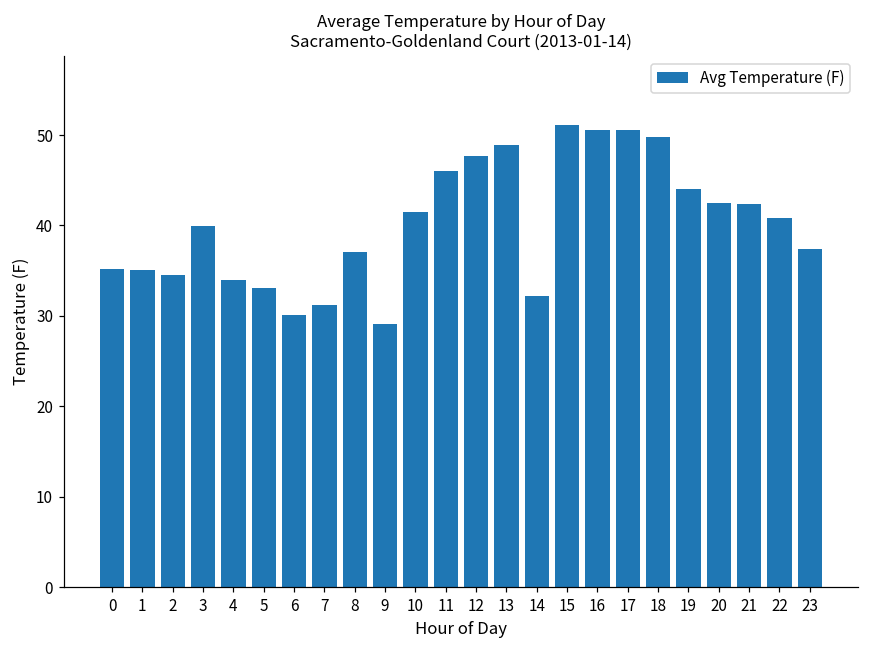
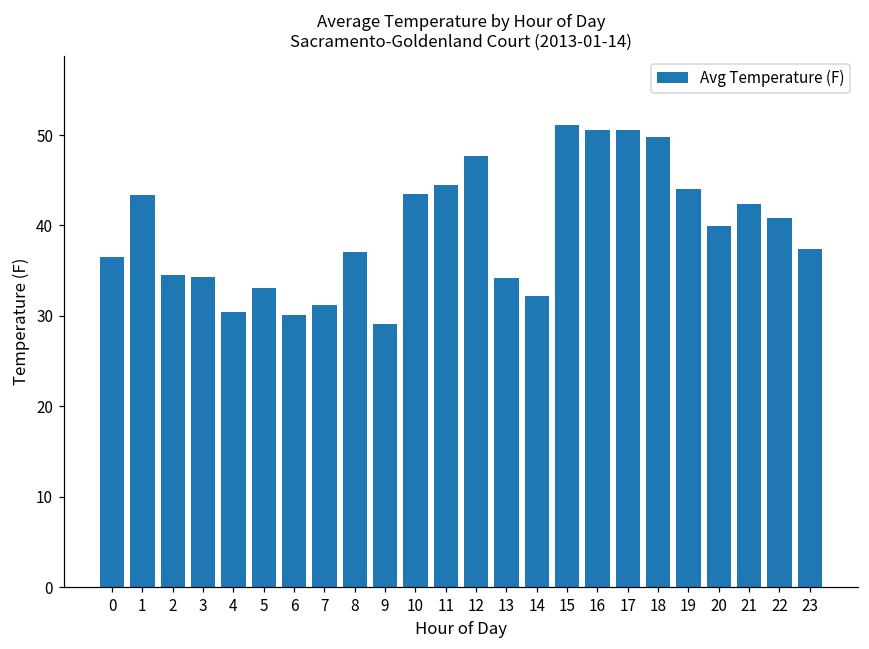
0: 35 -> 37
1: 35 -> 43
3: 40 -> 34
4: 34 -> 30
10: 42 -> 44
11: 46 -> 45
13: 49 -> 34
20: 42 -> 40
